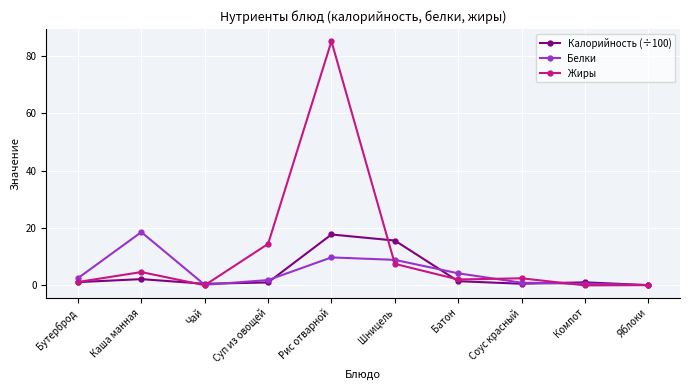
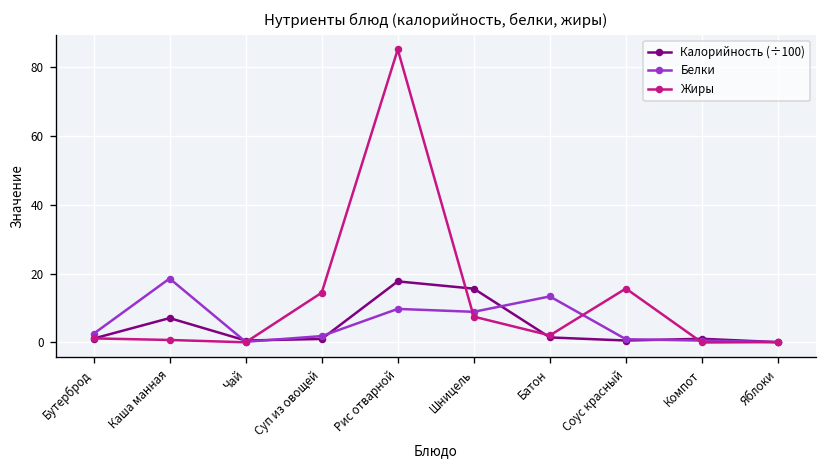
Калорийность (÷100), Каша манная: 2 -> 7
Жиры, Каша манная: 5 -> 1
Белки, Батон: 4 -> 13
Жиры, Соус красный: 2 -> 16
